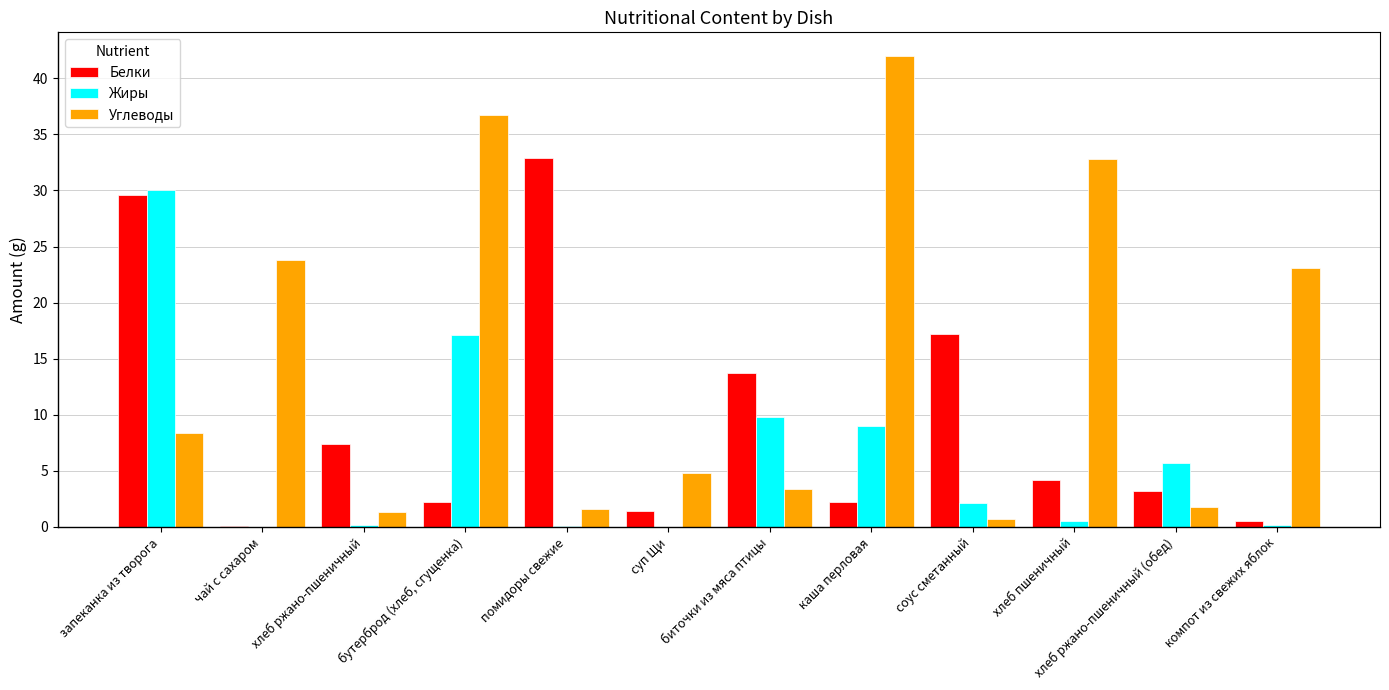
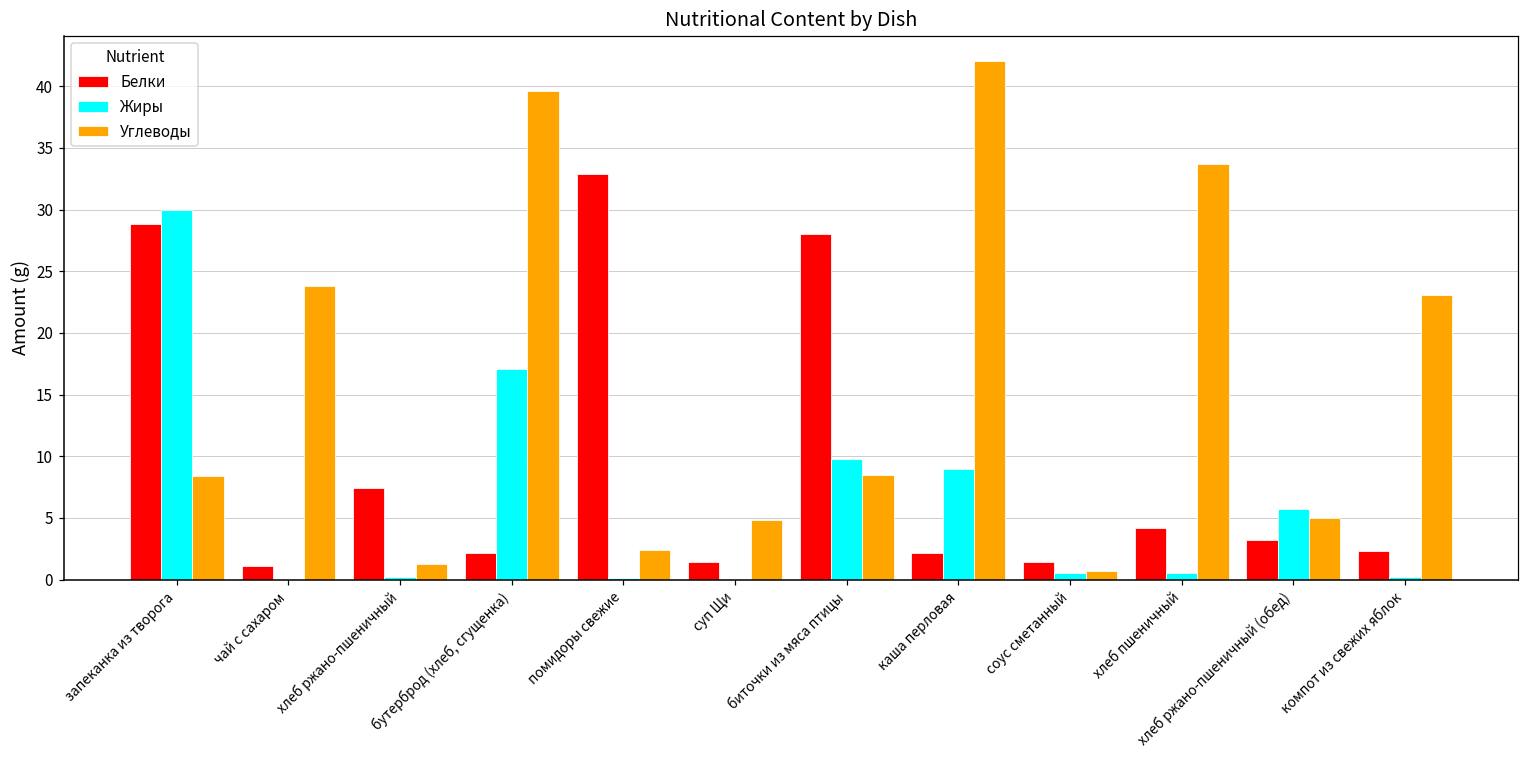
Белки, запеканка из творога: 29.6 -> 28.8
Белки, чай с сахаром: 0.1 -> 1.1
Углеводы, бутерброд (хлеб, сгущенка): 36.7 -> 39.6
Углеводы, помидоры свежие: 1.6 -> 2.4
Белки, биточки из мяса птицы: 13.7 -> 28.0
Углеводы, биточки из мяса птицы: 3.4 -> 8.5
Белки, соус сметанный: 17.2 -> 1.4
Жиры, соус сметанный: 2.1 -> 0.5
Углеводы, хлеб пшеничный: 32.8 -> 33.7
Углеводы, хлеб ржано-пшеничный (обед): 1.8 -> 5.0
Белки, компот из свежих яблок: 0.5 -> 2.3
